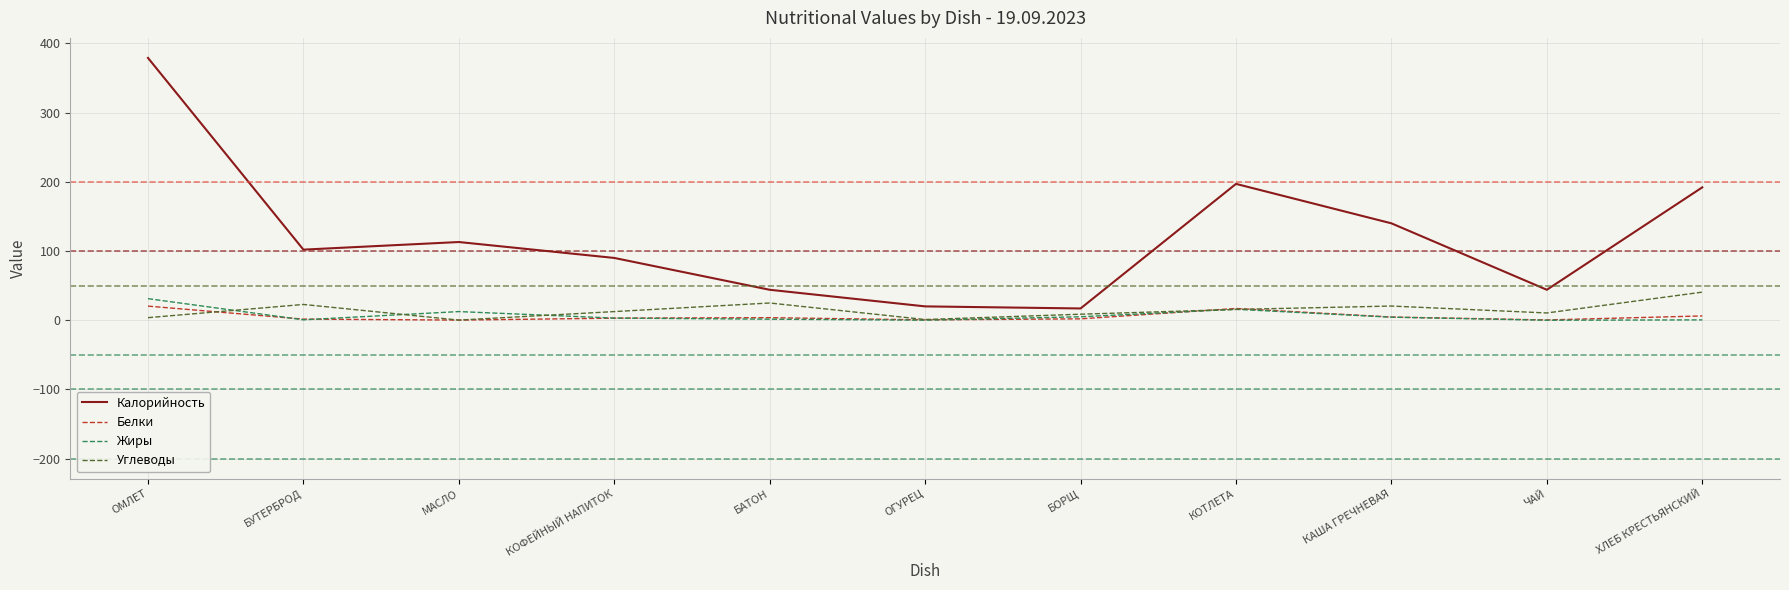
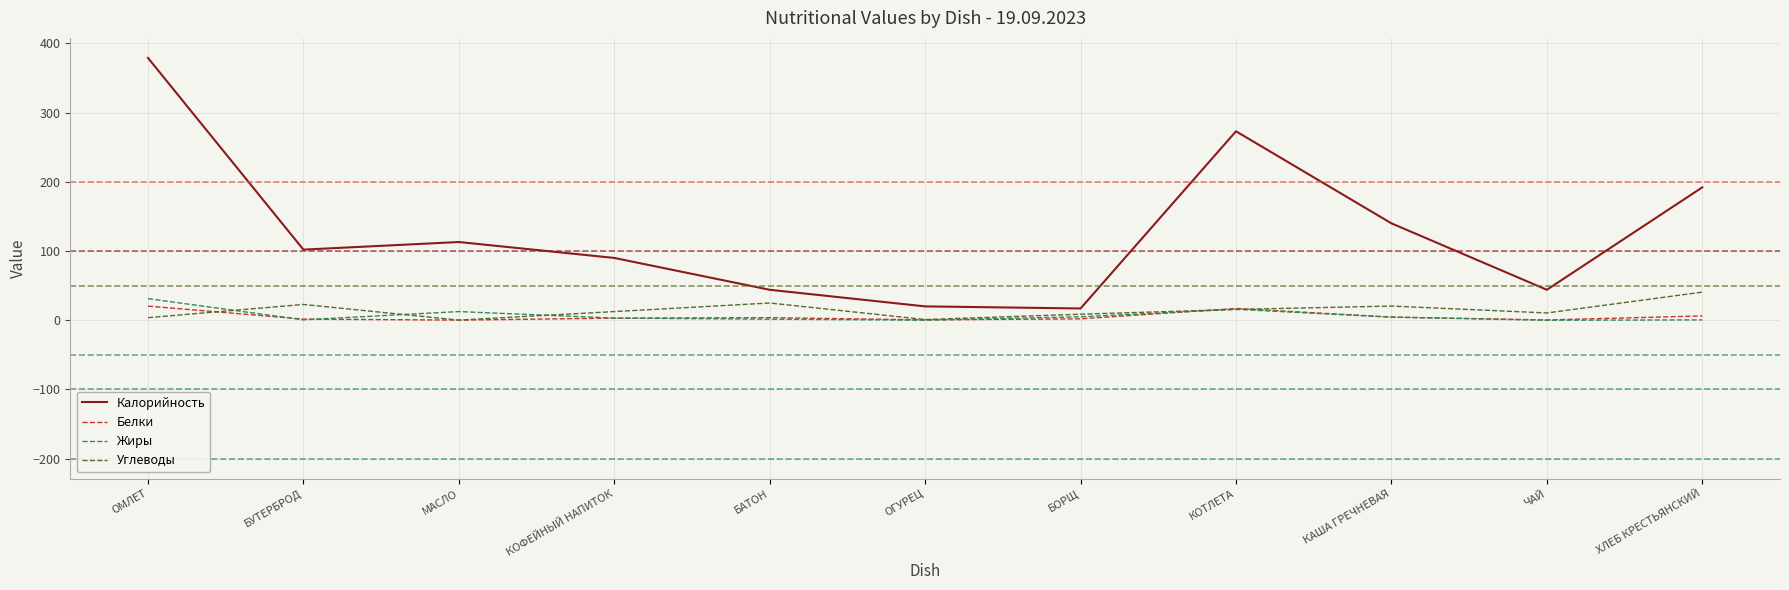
Калорийность, КОТЛЕТА: 200 -> 270
